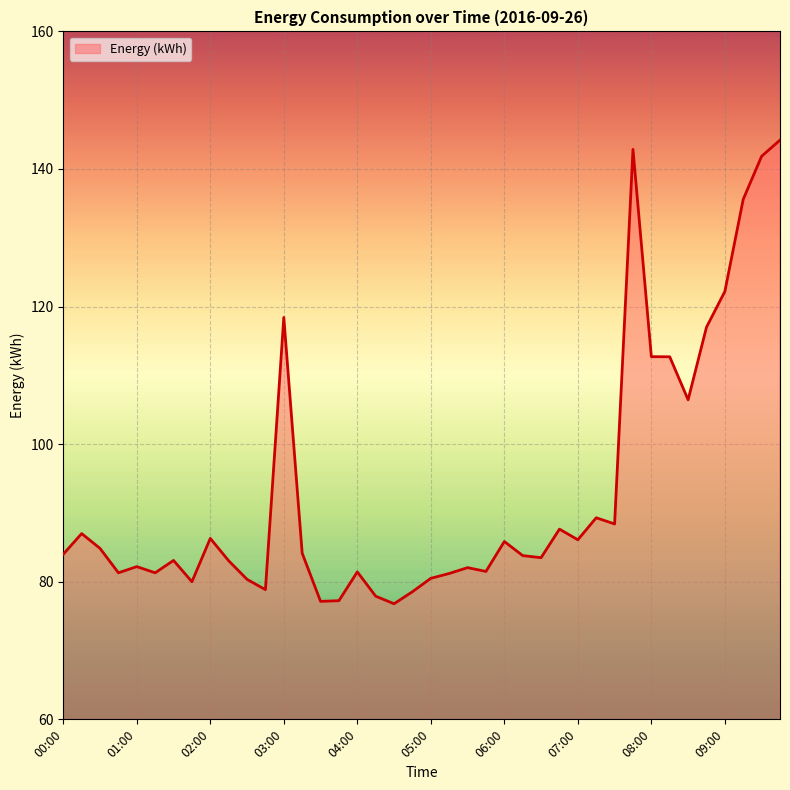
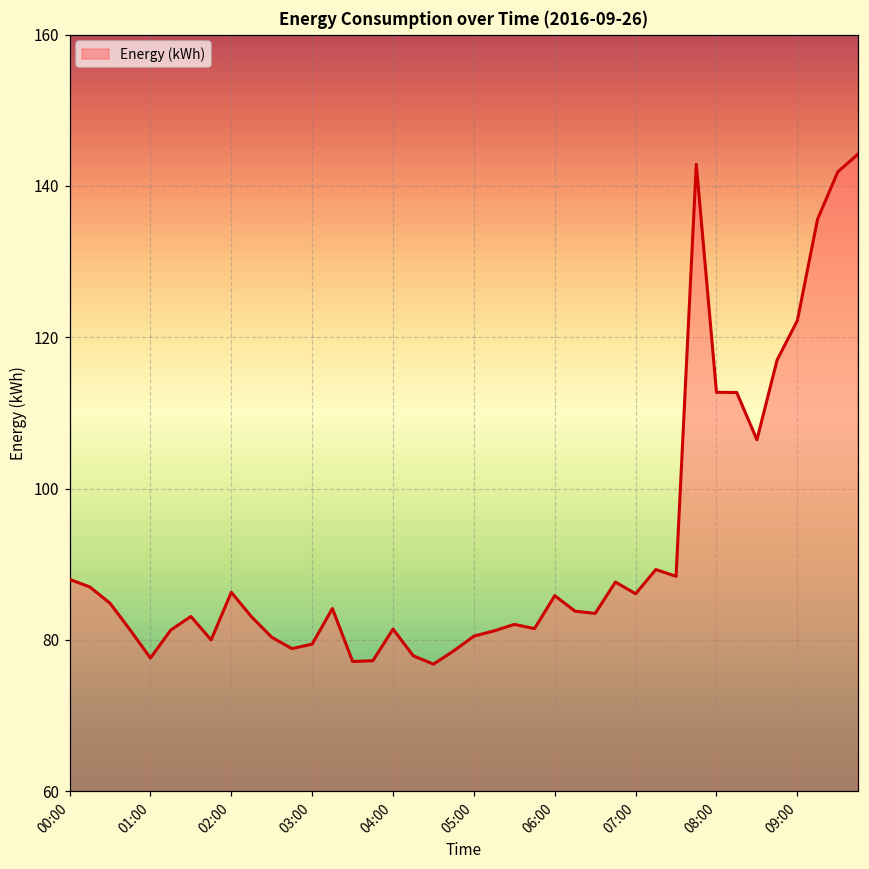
00:00: 84 -> 88
01:00: 82 -> 78
03:00: 118 -> 79
